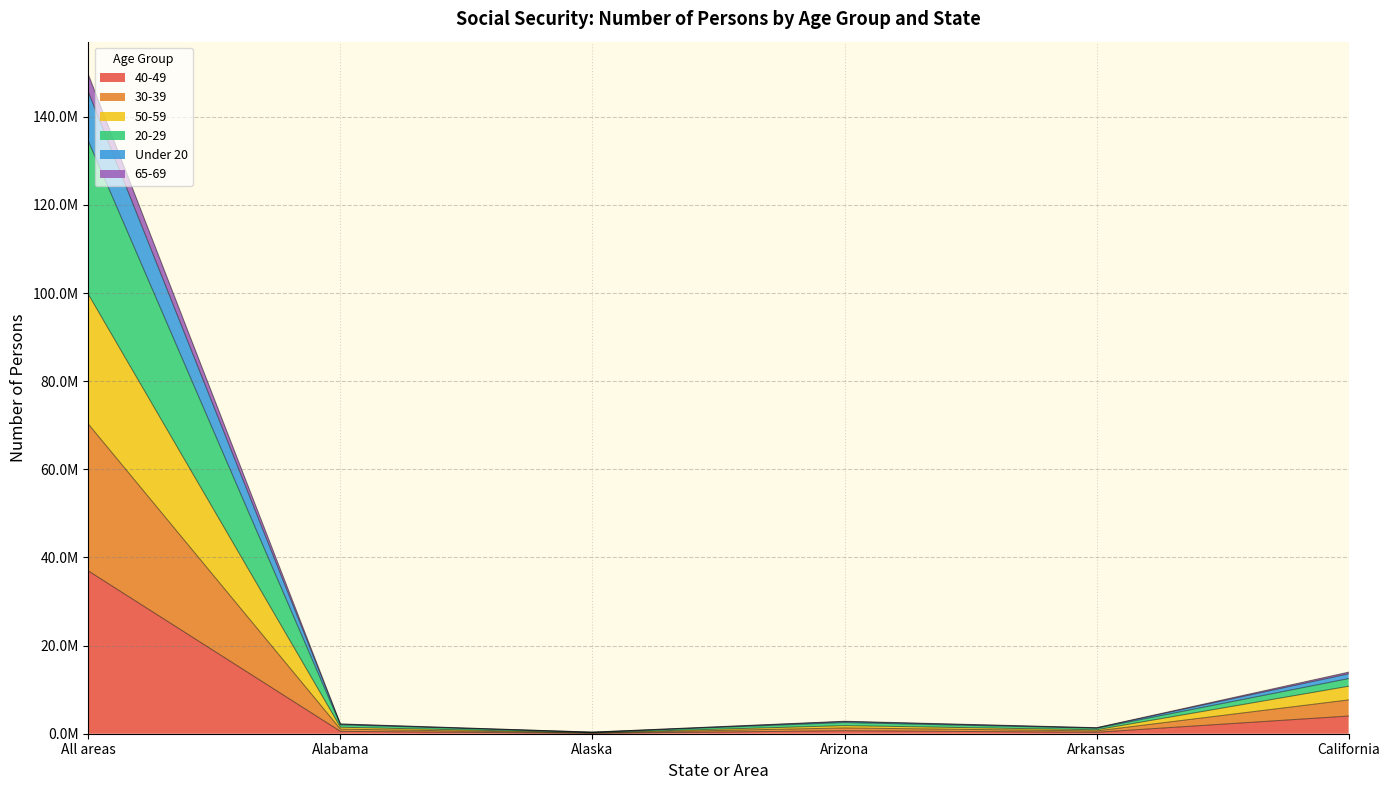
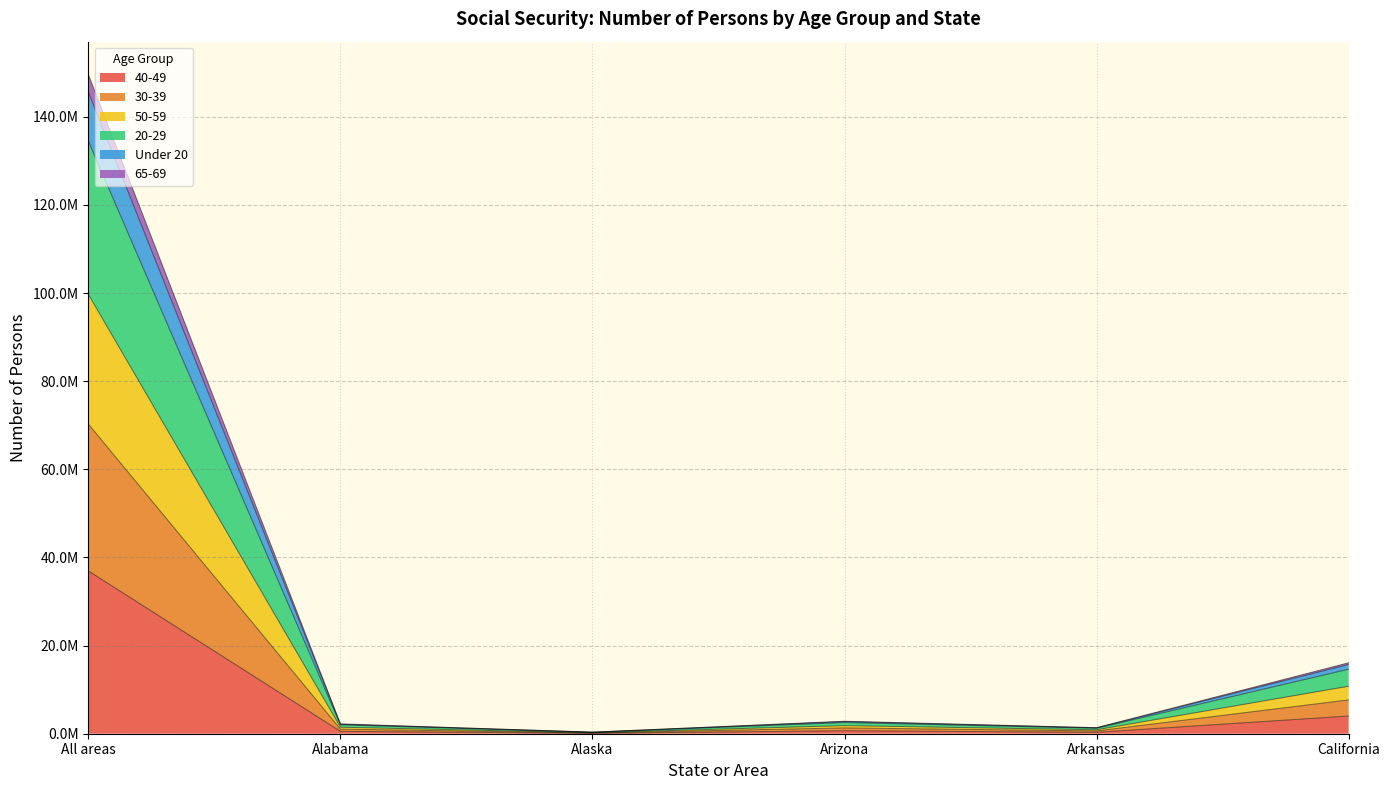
20-29, California: 2000000 -> 4000000
